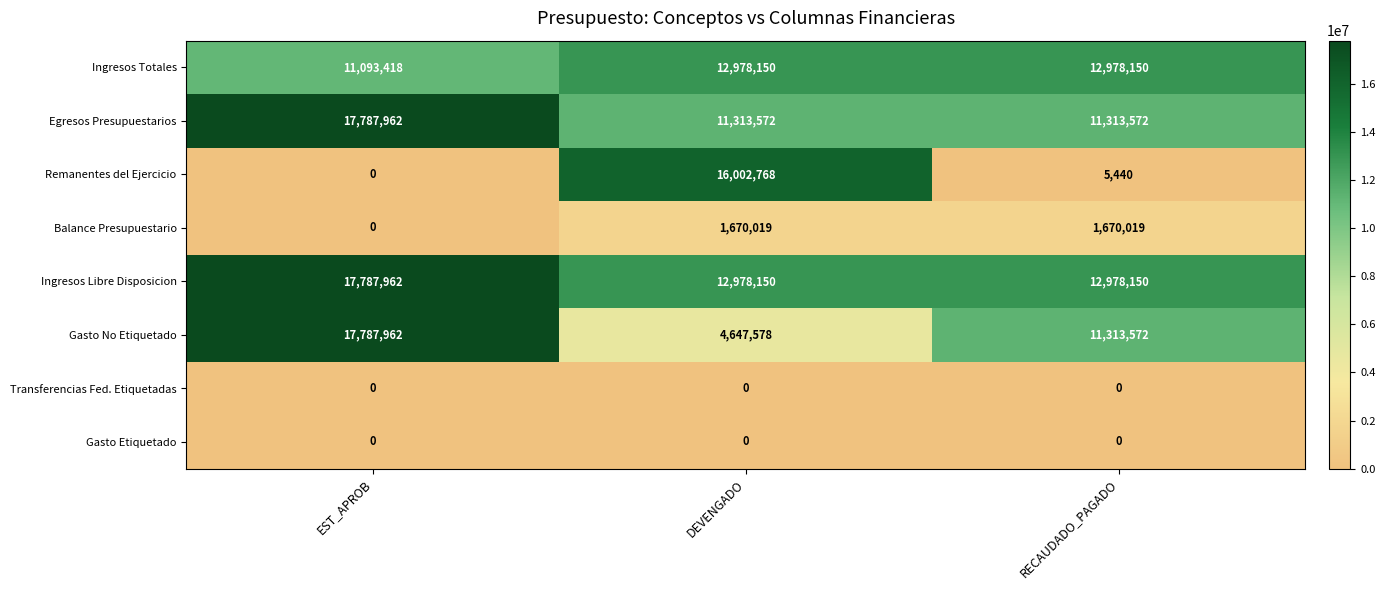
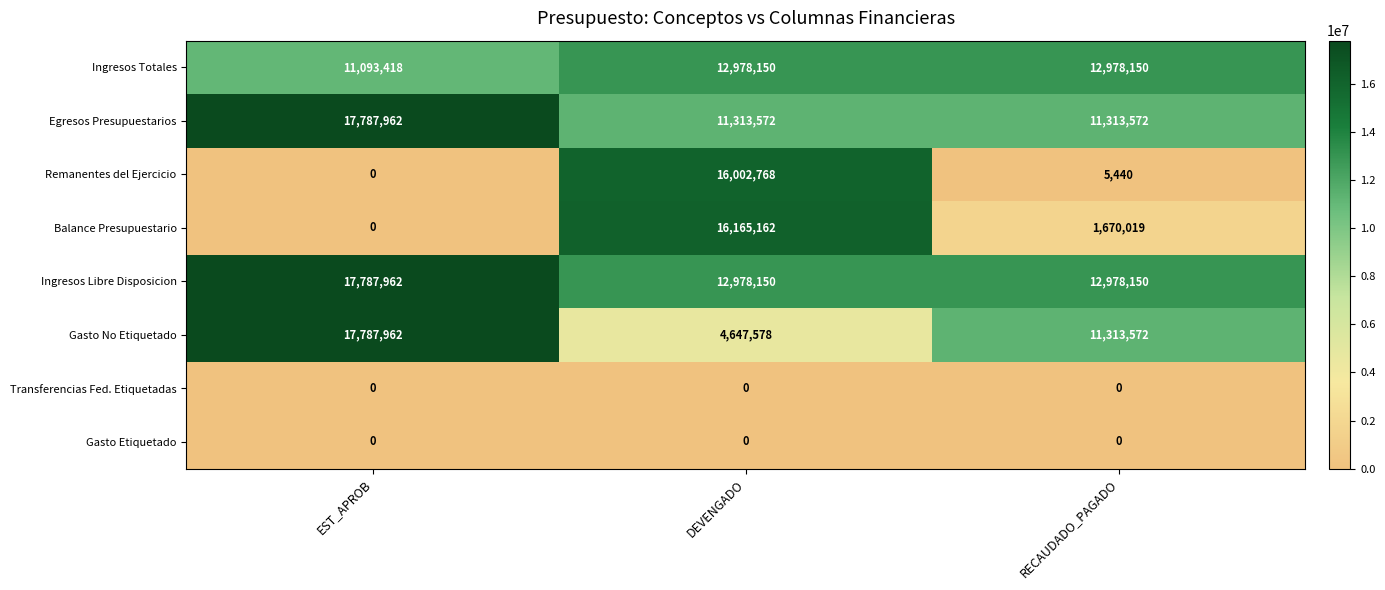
Balance Presupuestario, DEVENGADO: 1,670,019 -> 16,165,162
